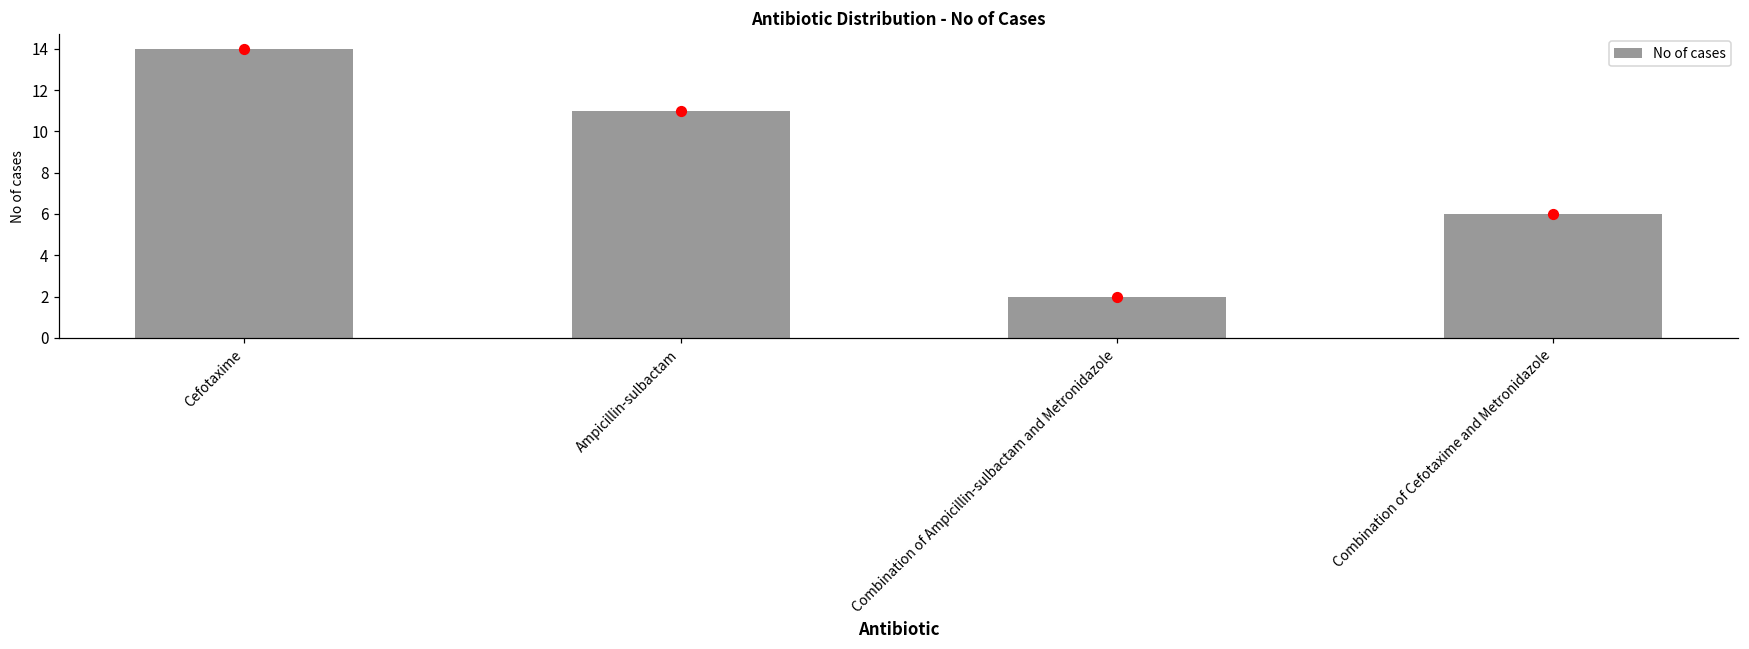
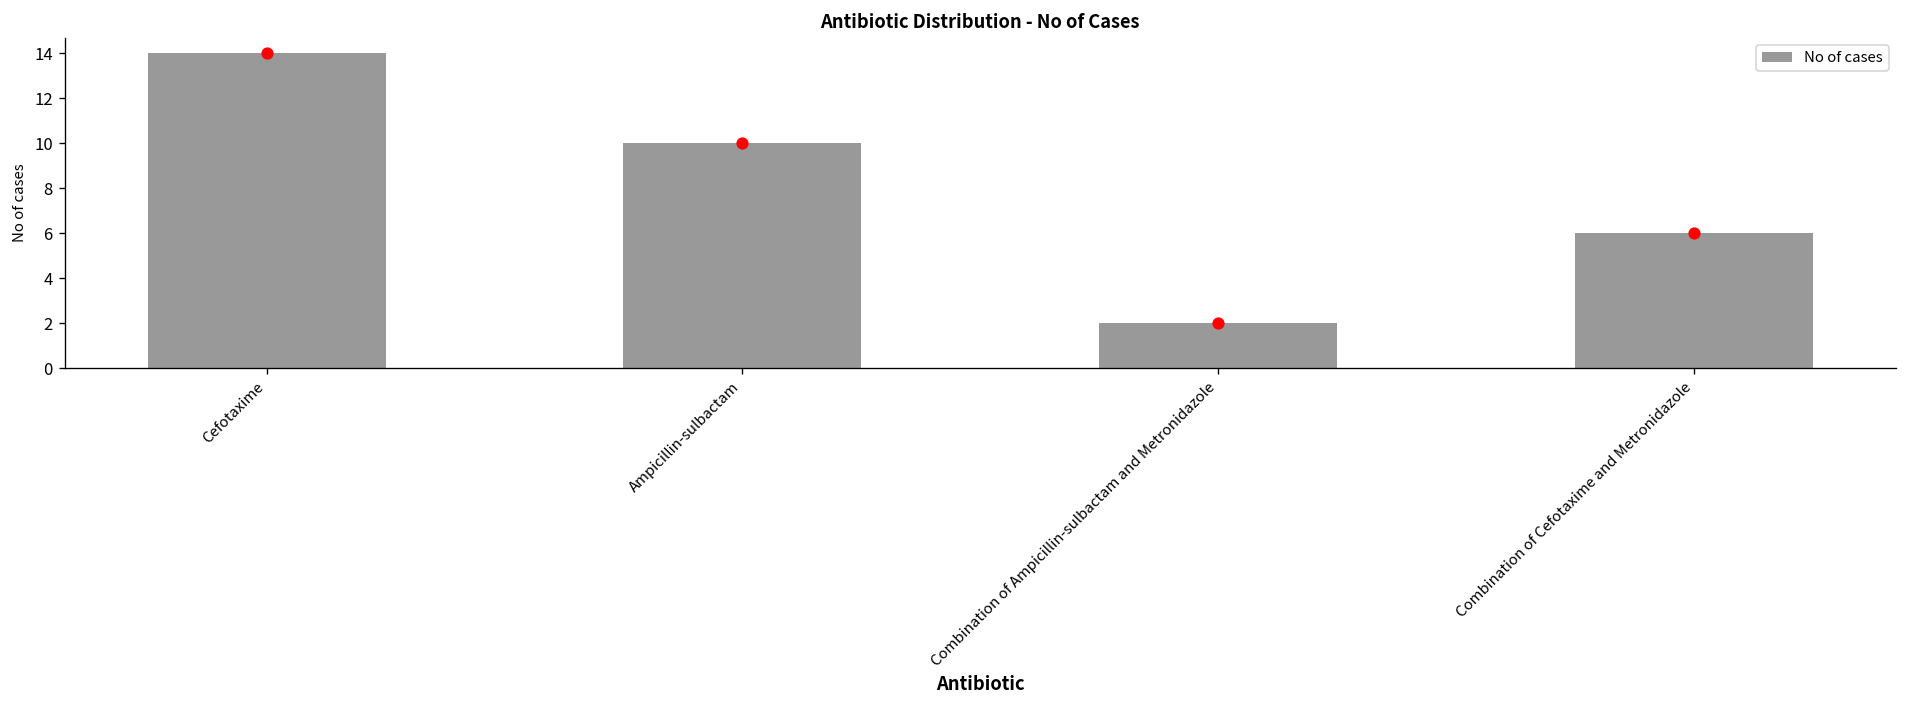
Ampicillin-sulbactam: 11 -> 10
